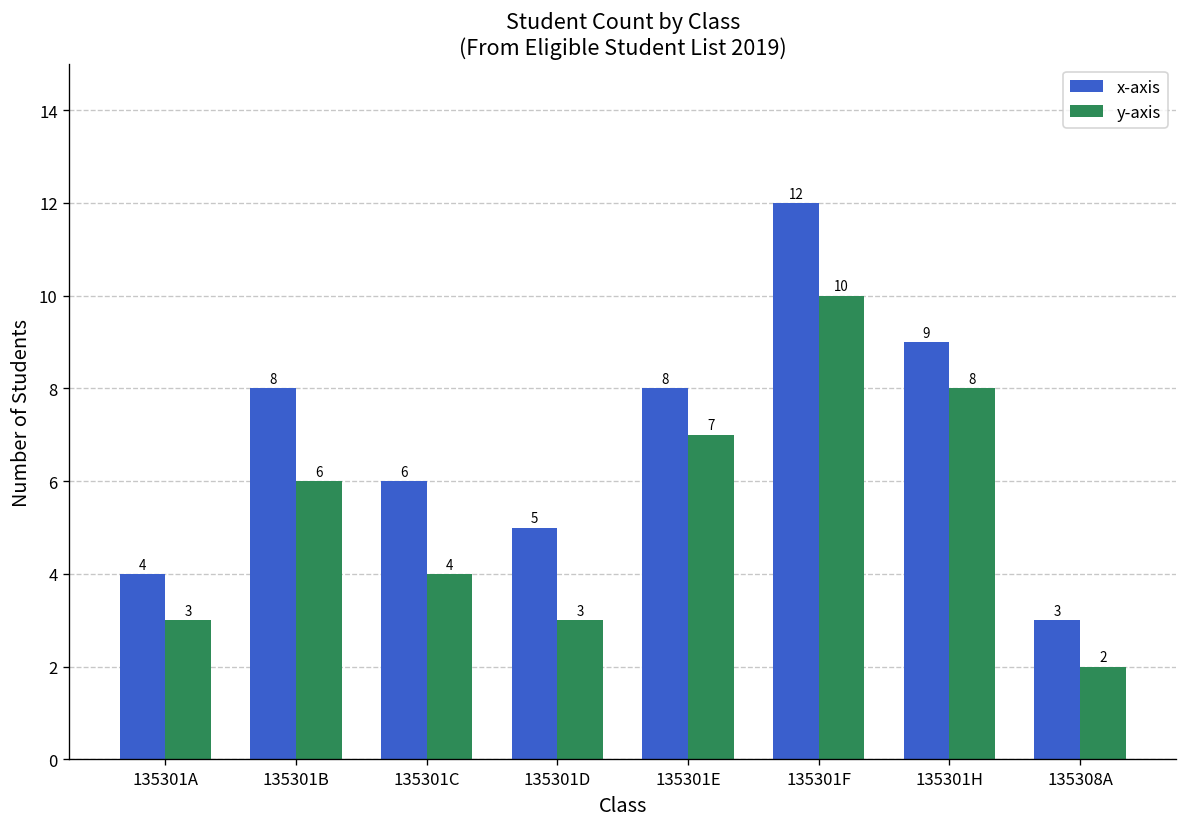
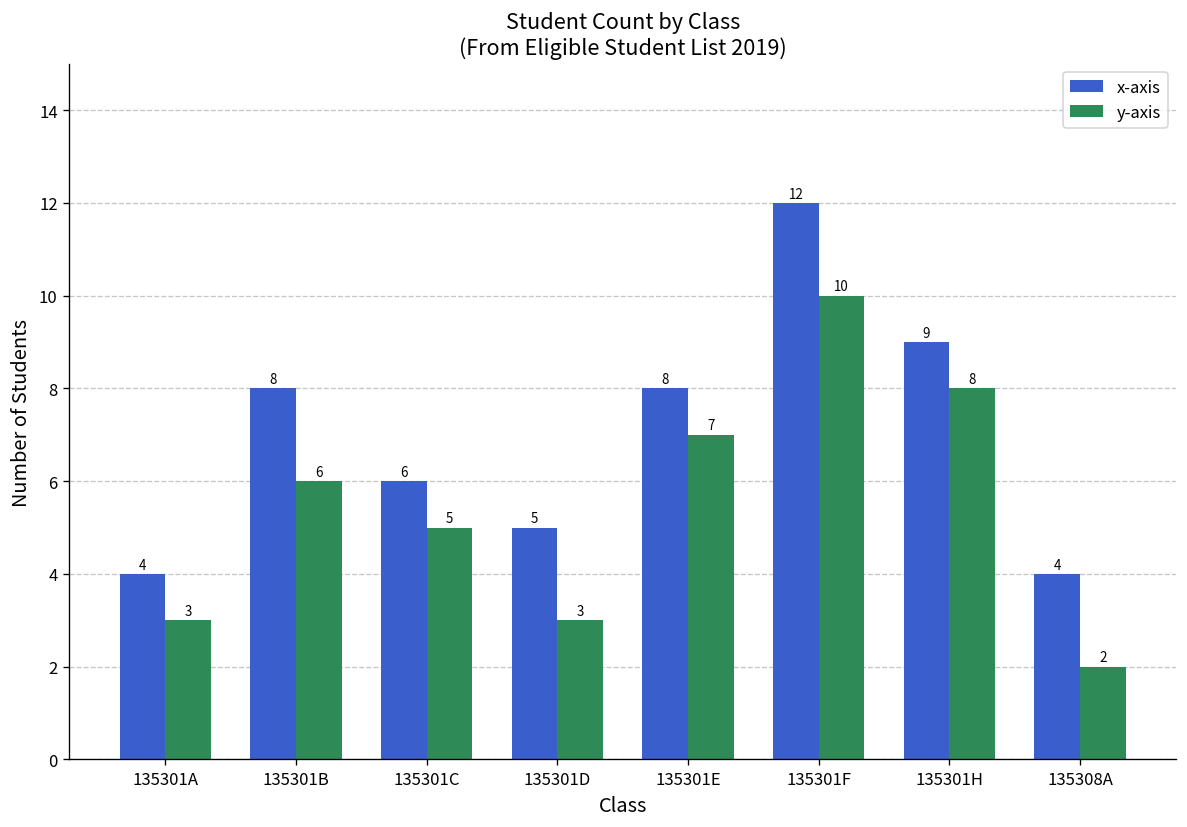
y-axis, 135301C: 4 -> 5
x-axis, 135308A: 3 -> 4
